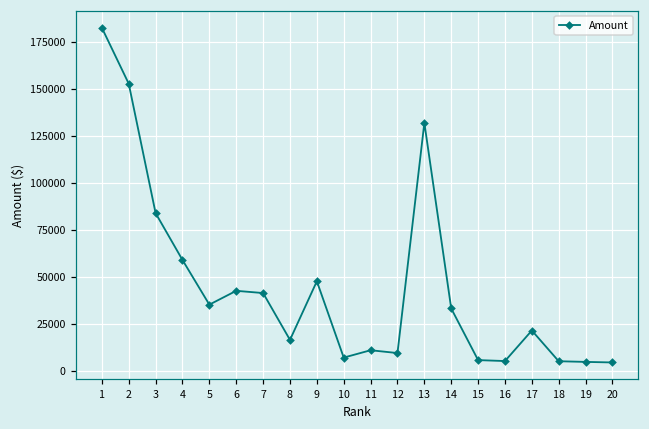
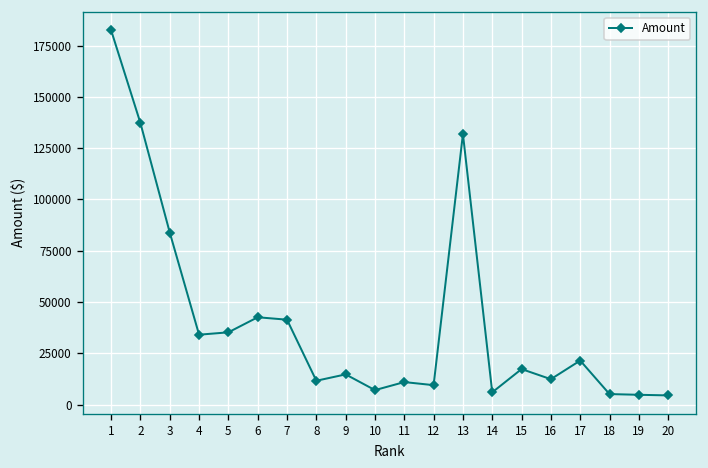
2: 153000 -> 137000
4: 59000 -> 34000
8: 17000 -> 12000
9: 48000 -> 15000
14: 33000 -> 6000
15: 6000 -> 17000
16: 5000 -> 12000
